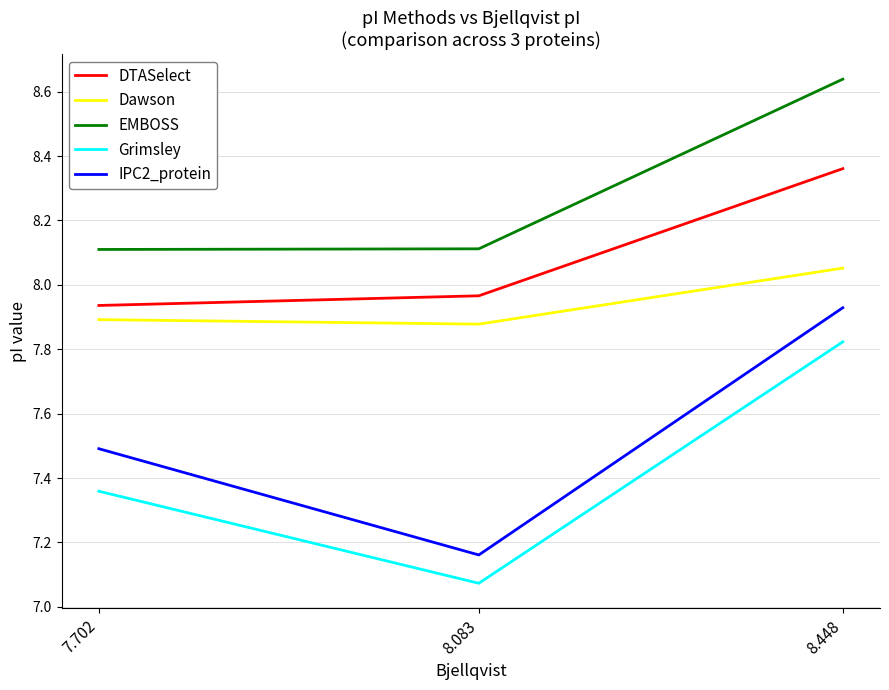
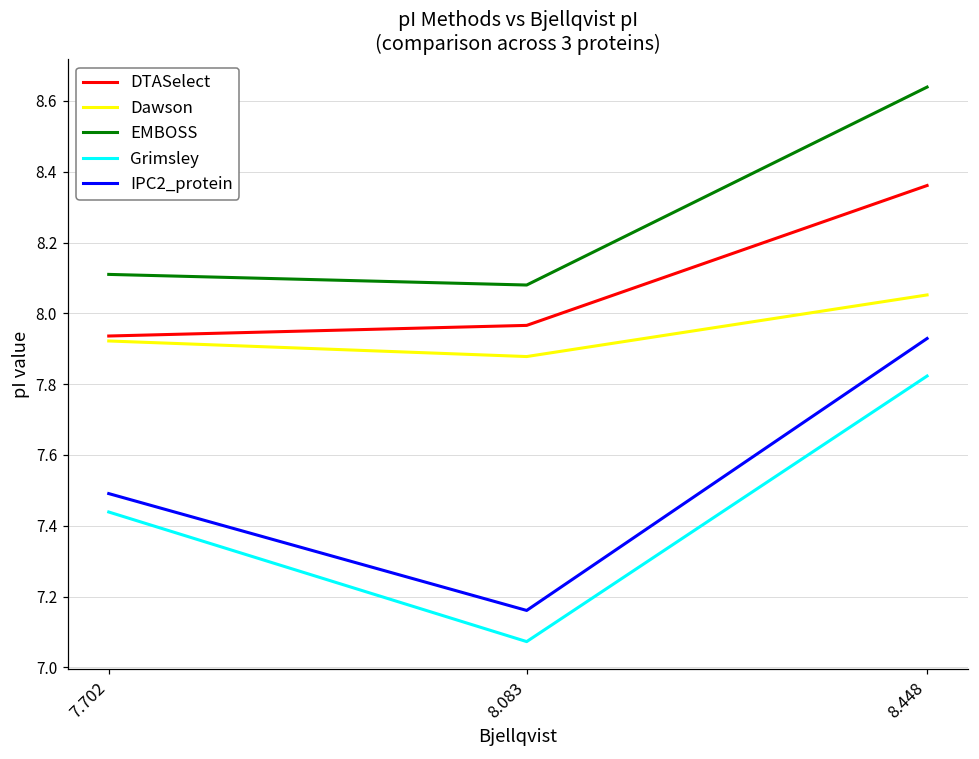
Dawson, 7.702: 7.89 -> 7.92
Grimsley, 7.702: 7.36 -> 7.44
EMBOSS, 8.083: 8.11 -> 8.08
